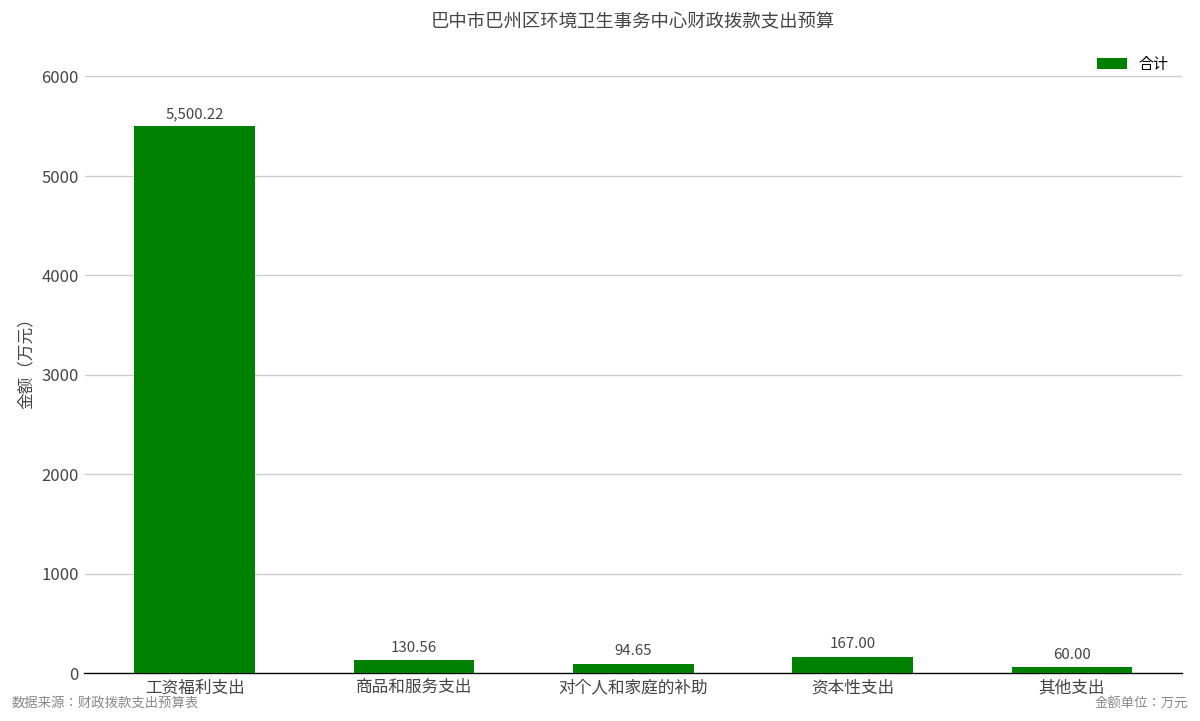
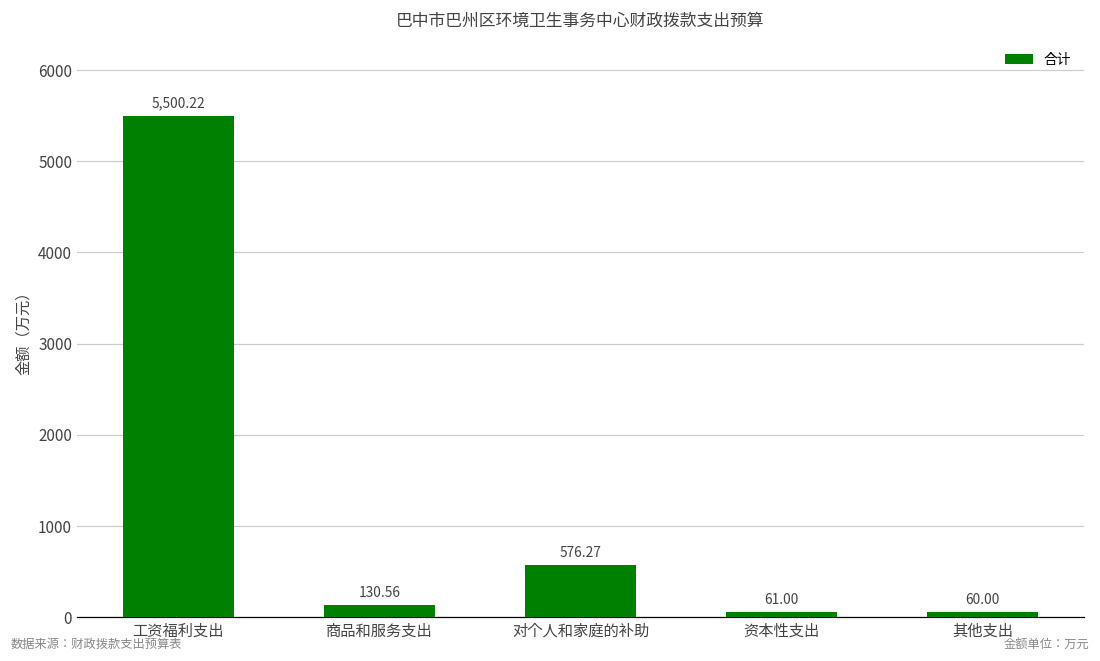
对个人和家庭的补助: 94.65 -> 576.27
资本性支出: 167.00 -> 61.00
